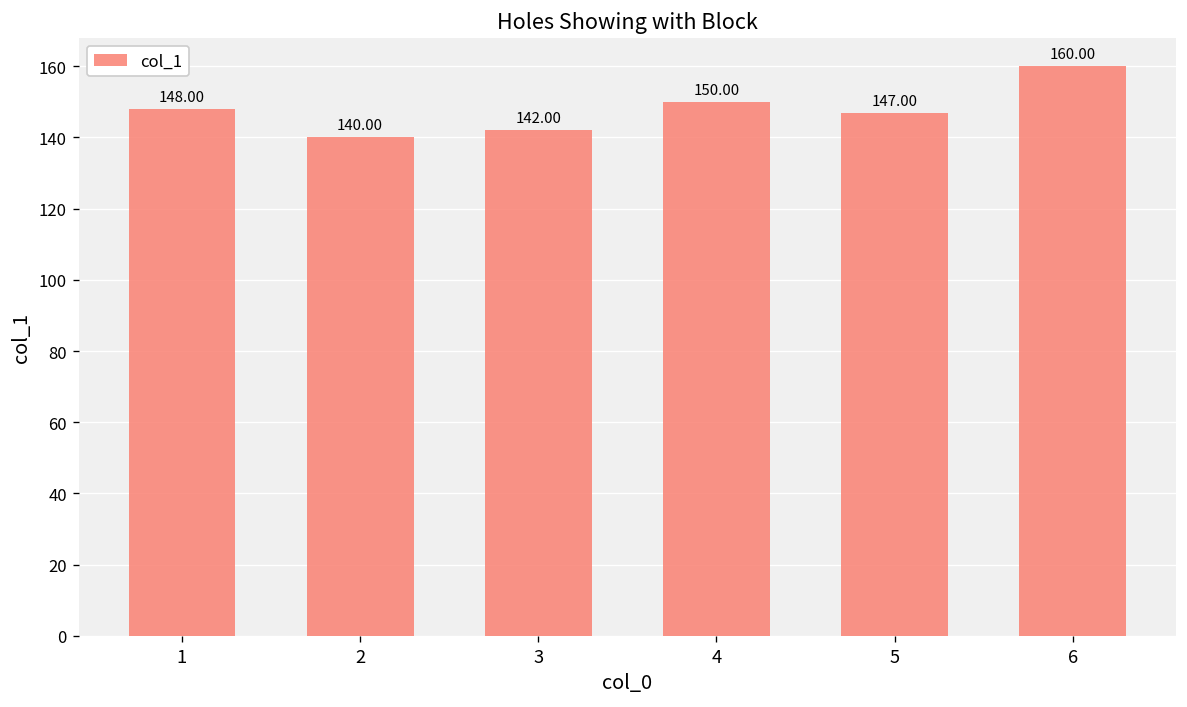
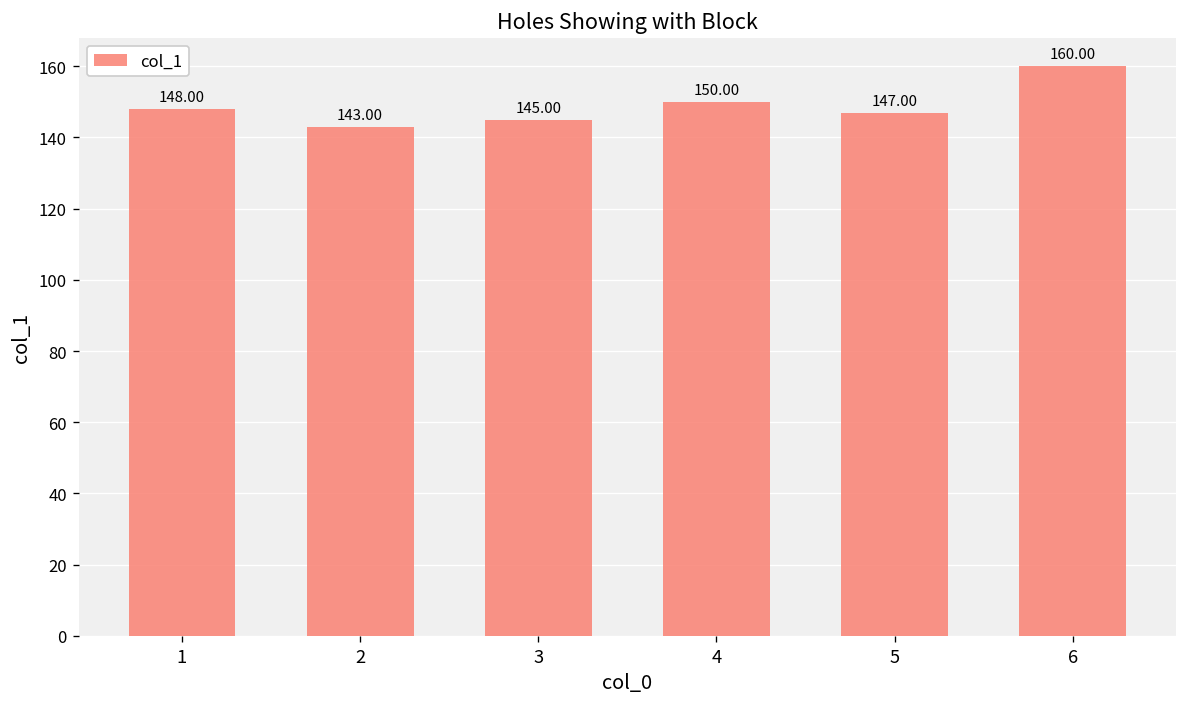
2: 140.00 -> 143.00
3: 142.00 -> 145.00
